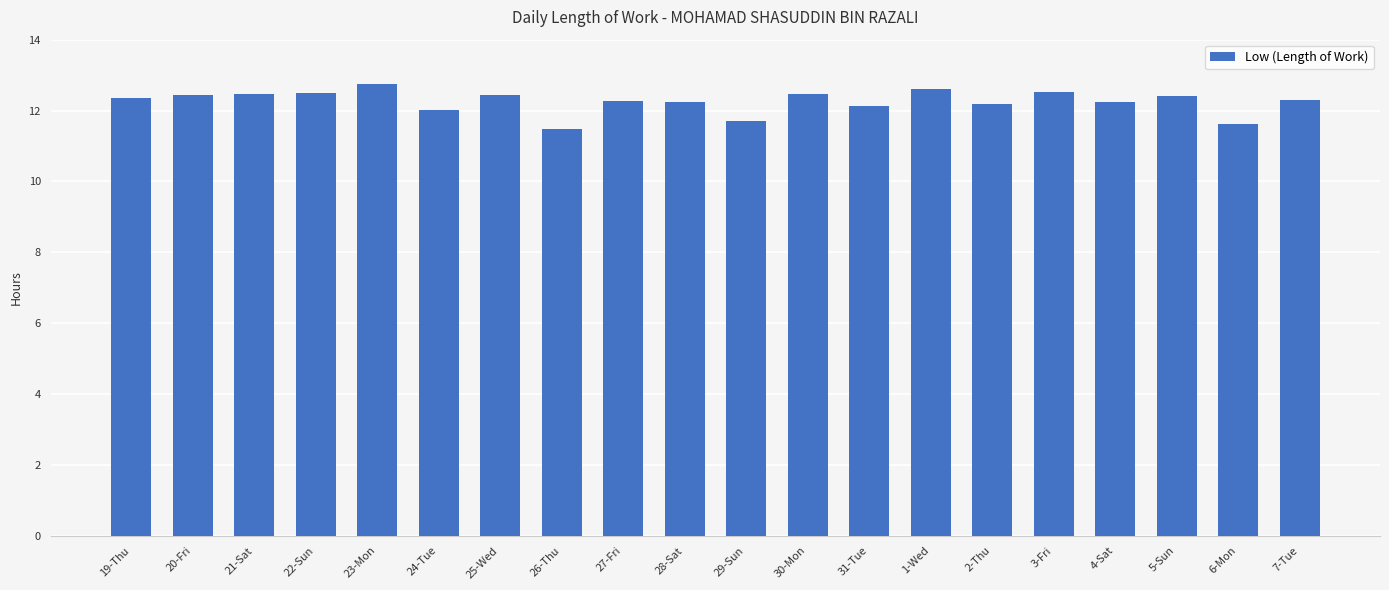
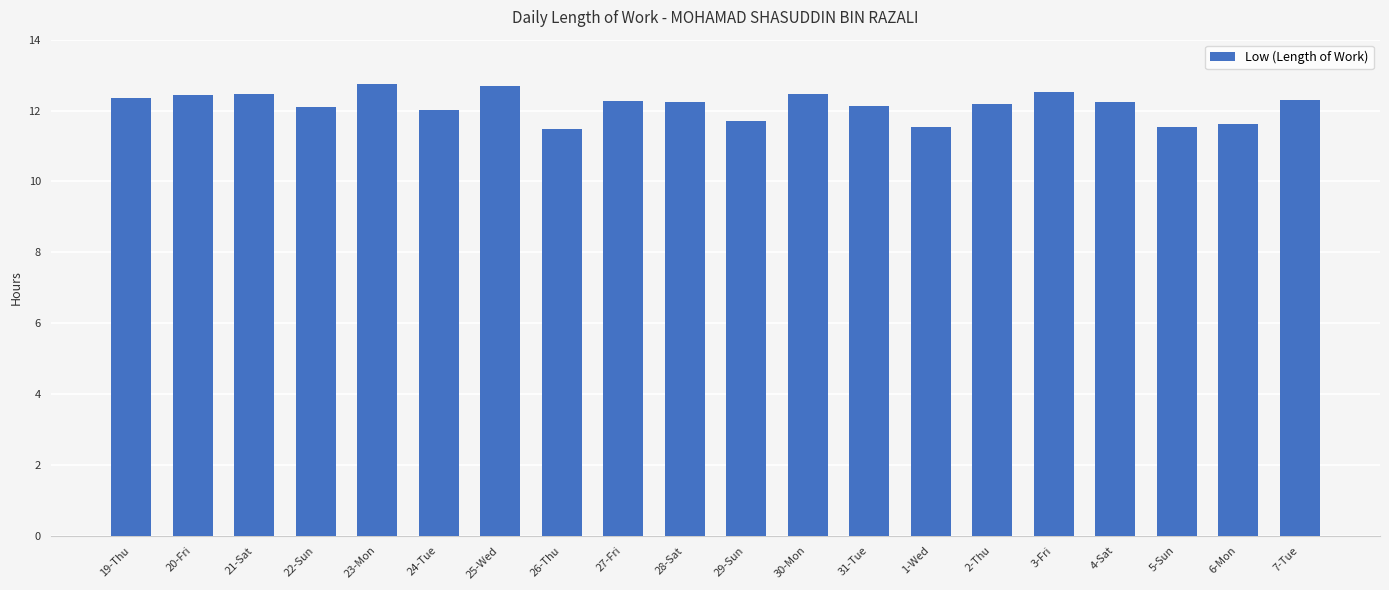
22-Sun: 12.5 -> 12.1
25-Wed: 12.5 -> 12.7
1-Wed: 12.6 -> 11.5
5-Sun: 12.4 -> 11.5
